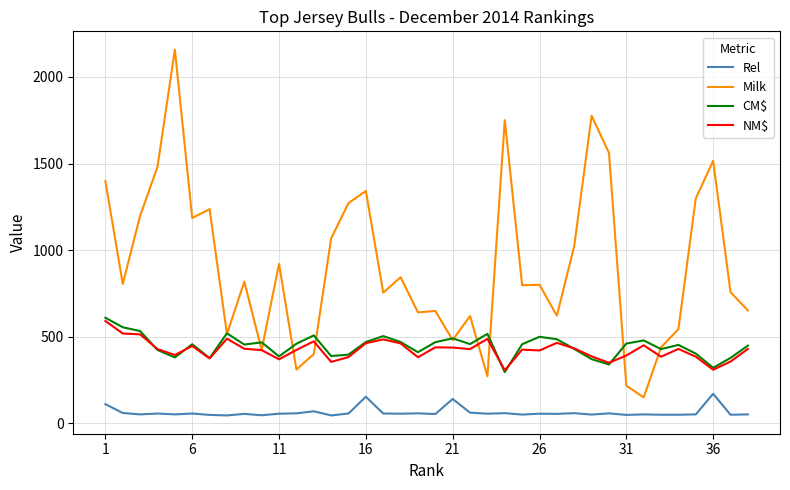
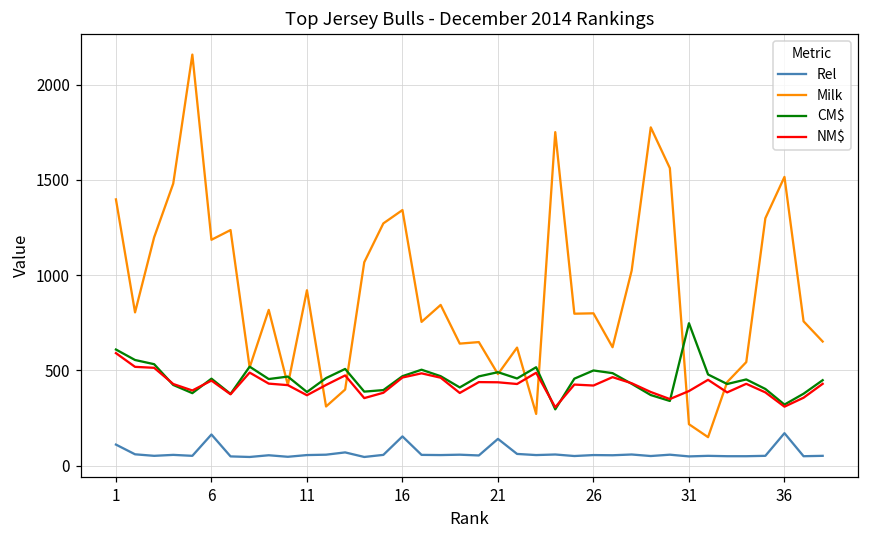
Rel, 6: 60 -> 160
CM$, 31: 460 -> 750
